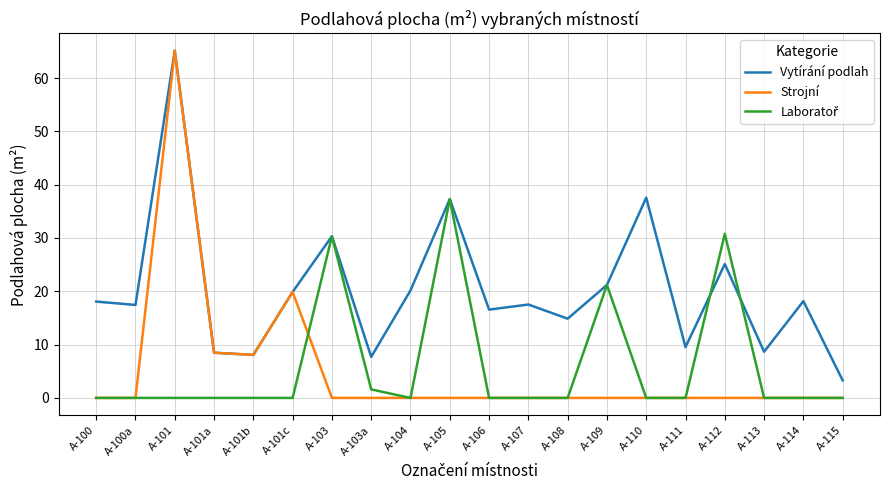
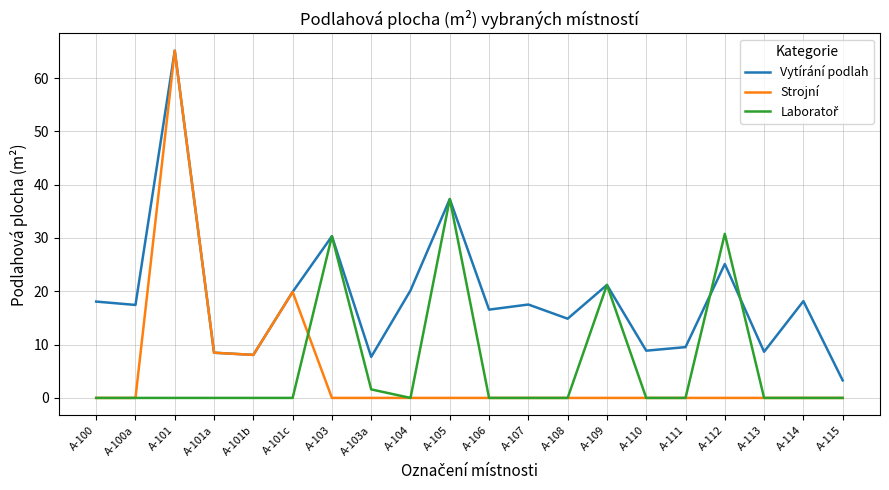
Vytírání podlah, A-110: 38 -> 9
